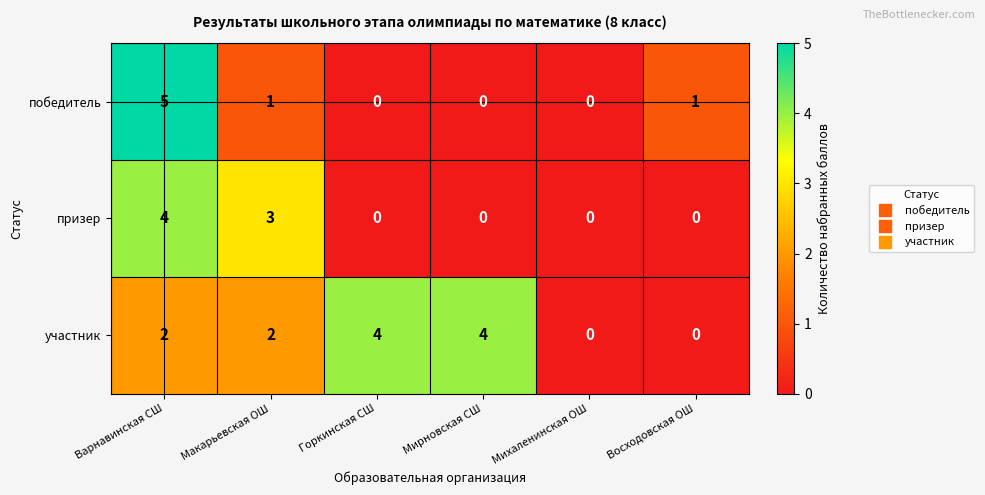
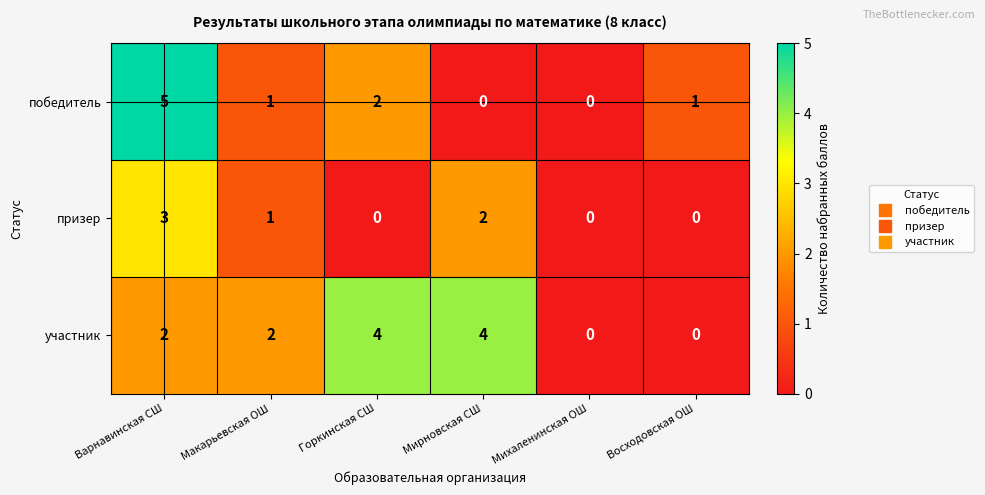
победитель, Горкинская СШ: 0 -> 2
призер, Варнавинская СШ: 4 -> 3
призер, Макарьевская ОШ: 3 -> 1
призер, Мирновская СШ: 0 -> 2
